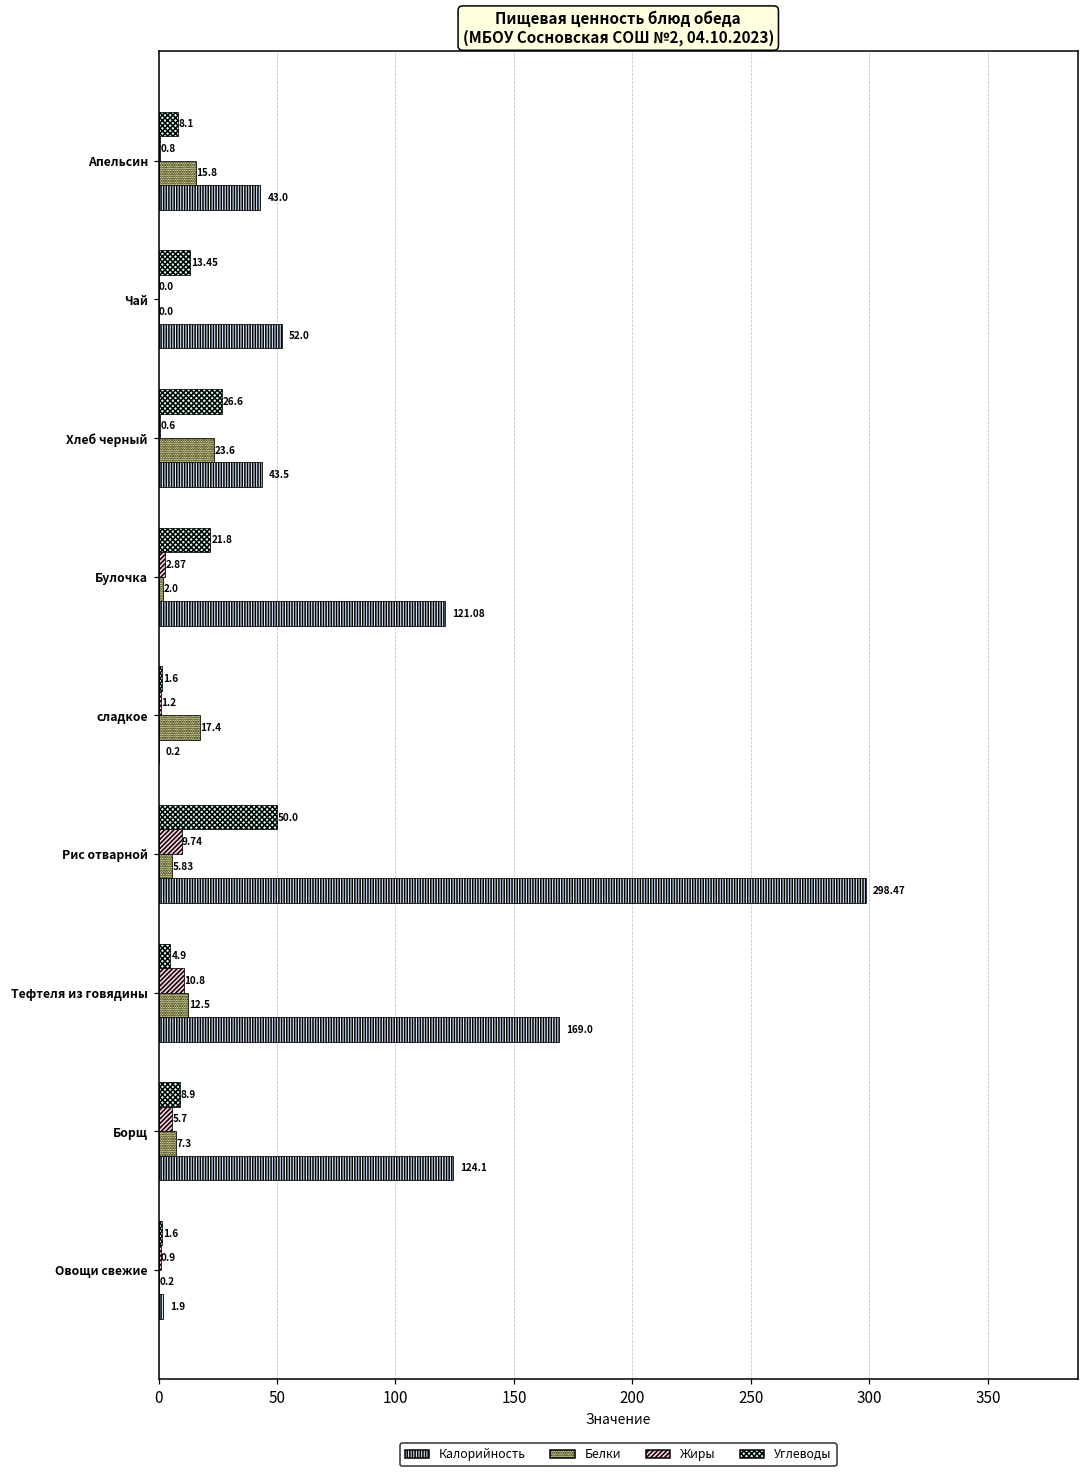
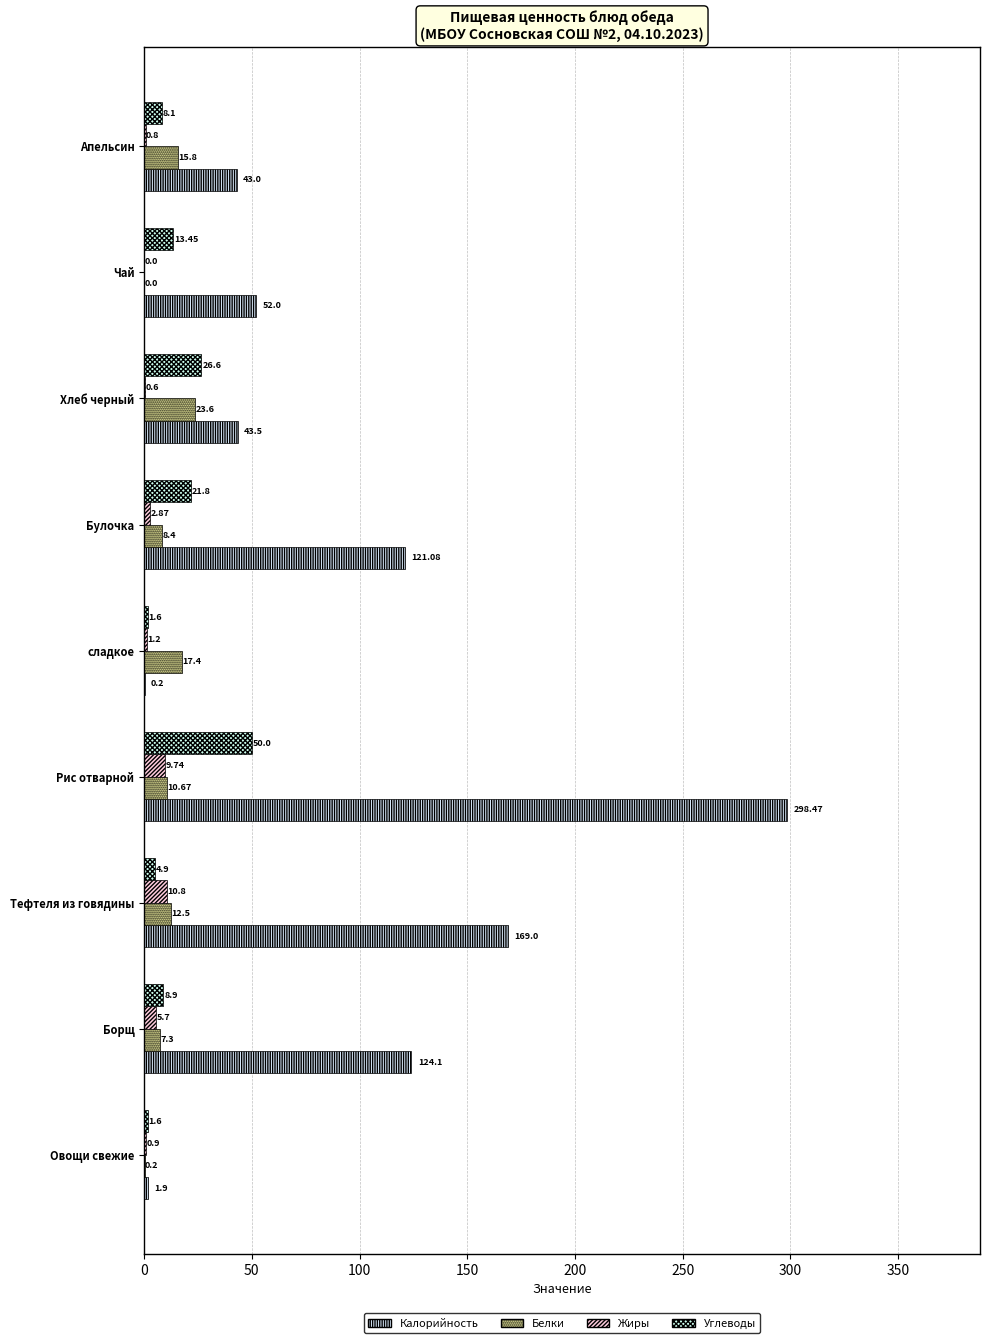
Белки, Булочка: 2.0 -> 8.4
Белки, Рис отварной: 5.83 -> 10.67
